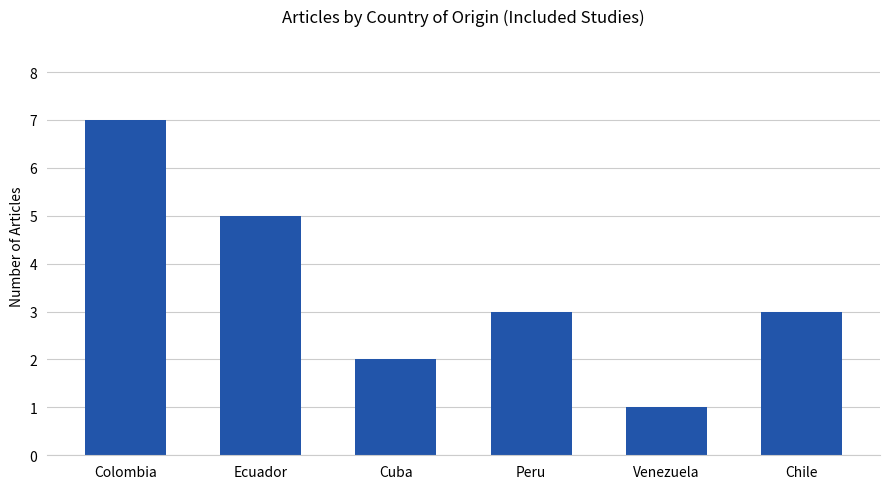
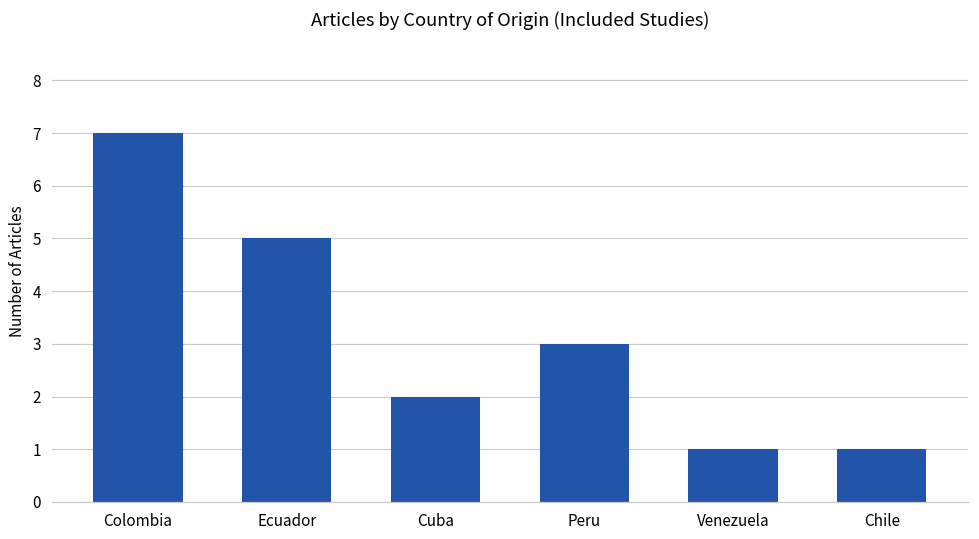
Chile: 3 -> 1
